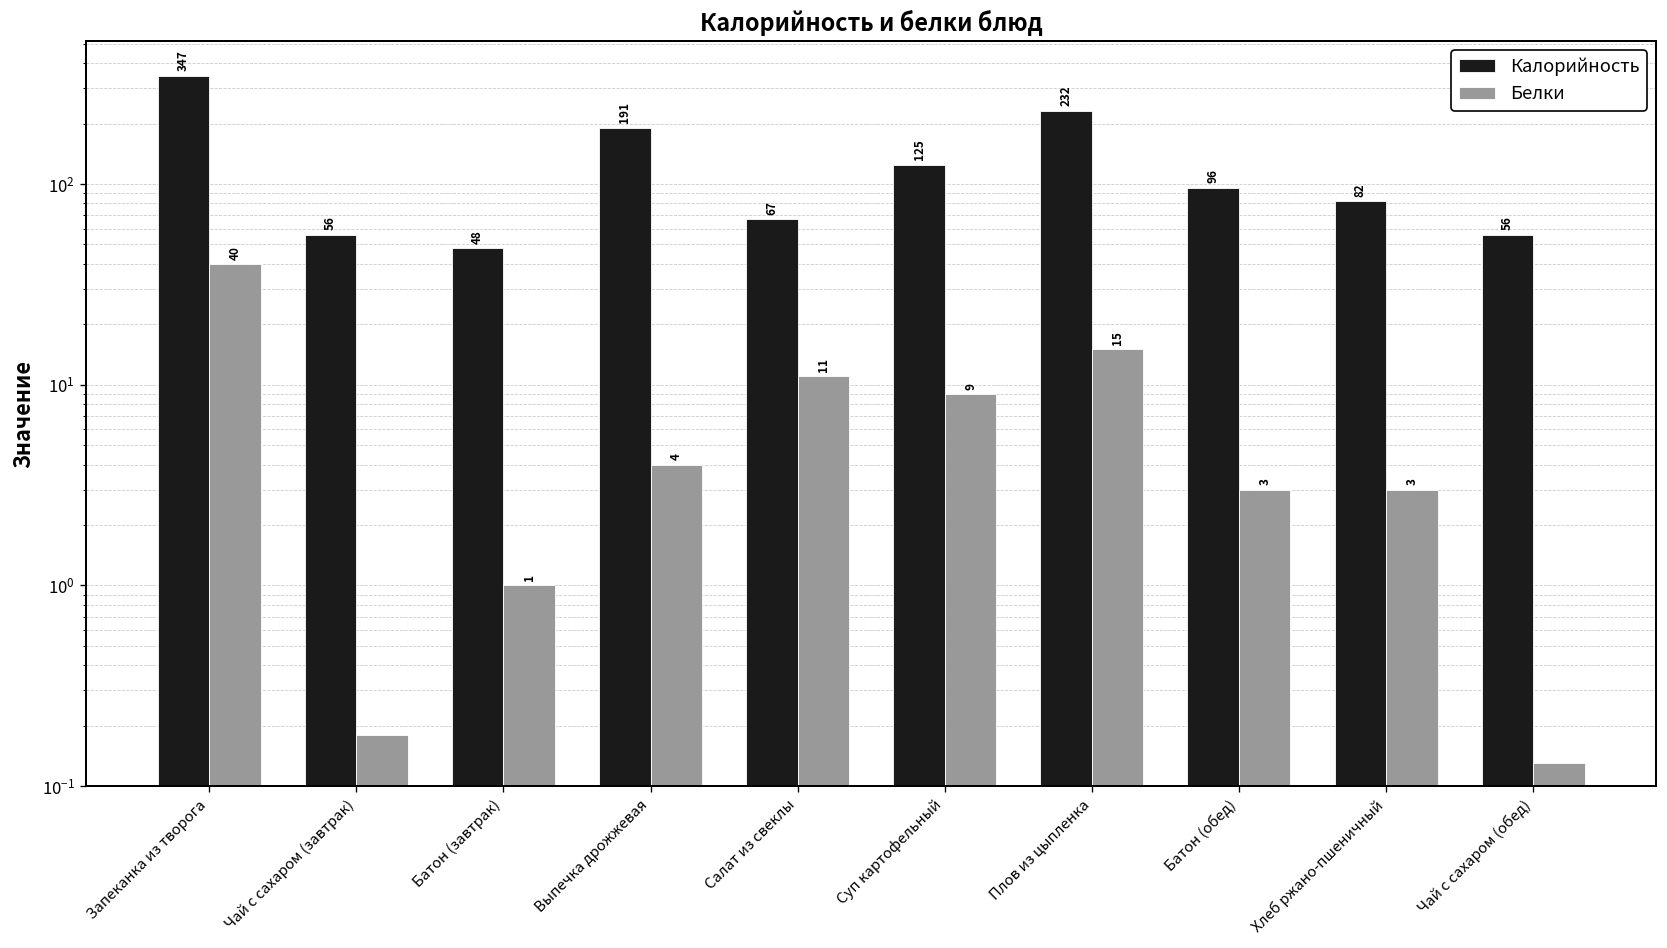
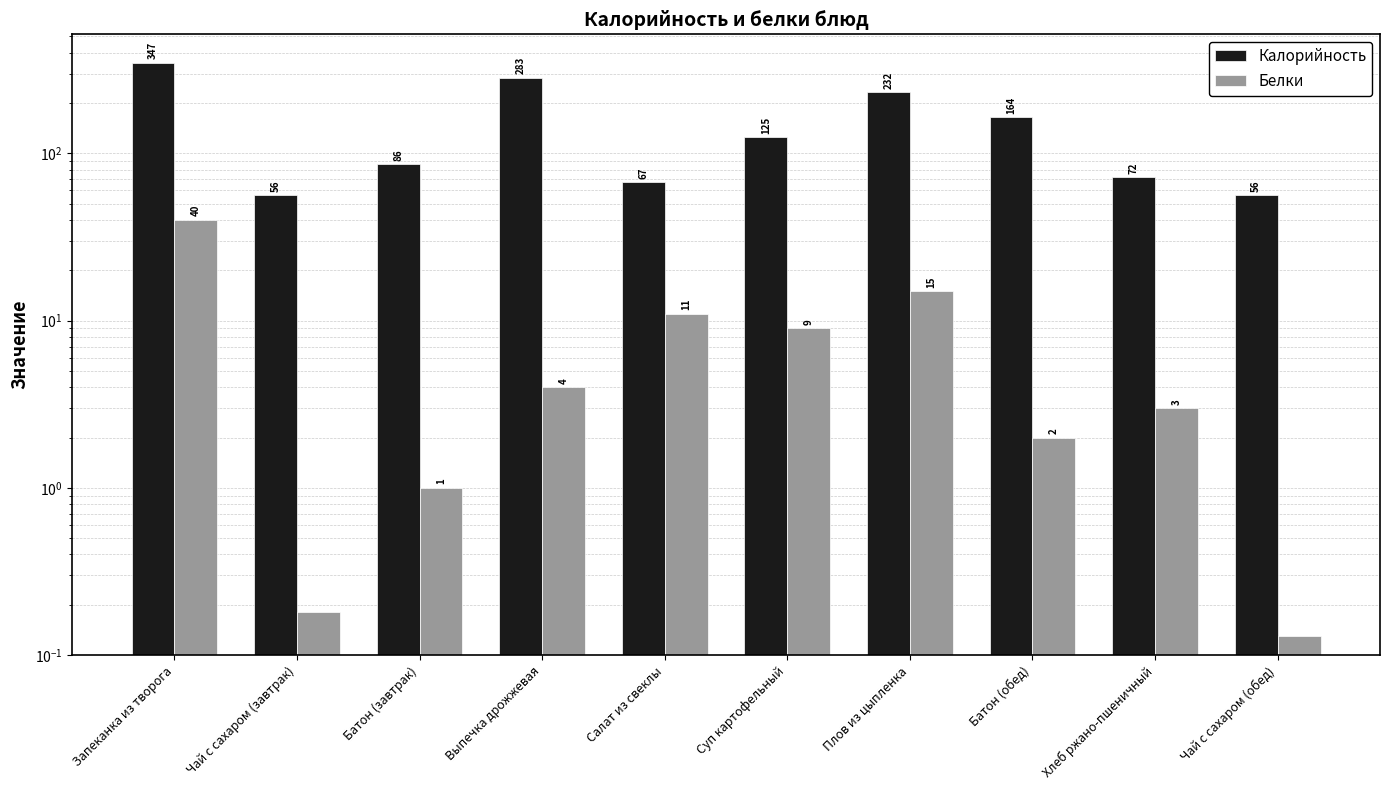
Калорийность, Батон (завтрак): 48 -> 86
Калорийность, Выпечка дрожжевая: 191 -> 283
Калорийность, Батон (обед): 96 -> 164
Белки, Батон (обед): 3 -> 2
Калорийность, Хлеб ржано-пшеничный: 82 -> 72
